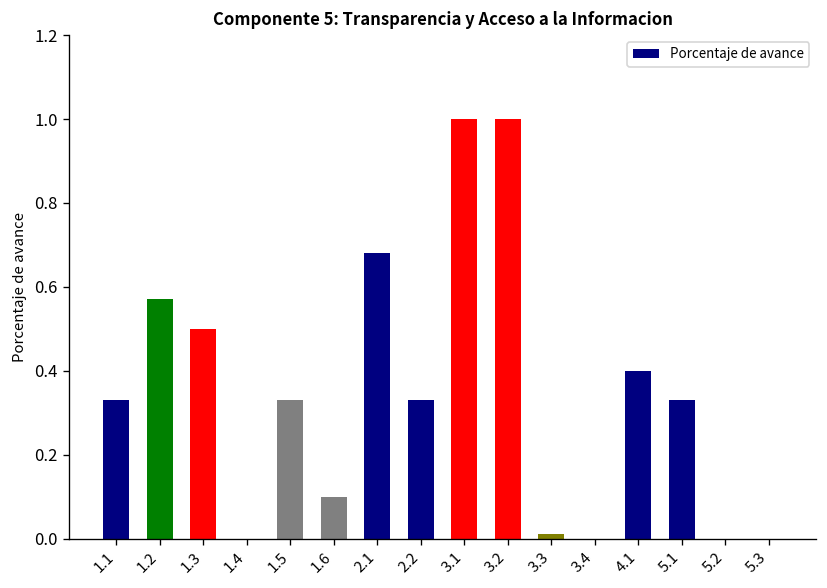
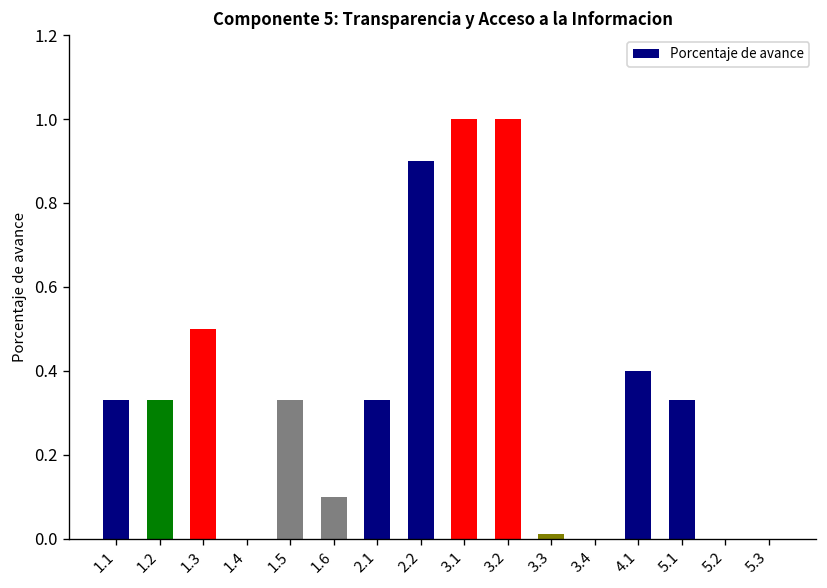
1.2: 0.57 -> 0.33
2.1: 0.68 -> 0.33
2.2: 0.33 -> 0.90
